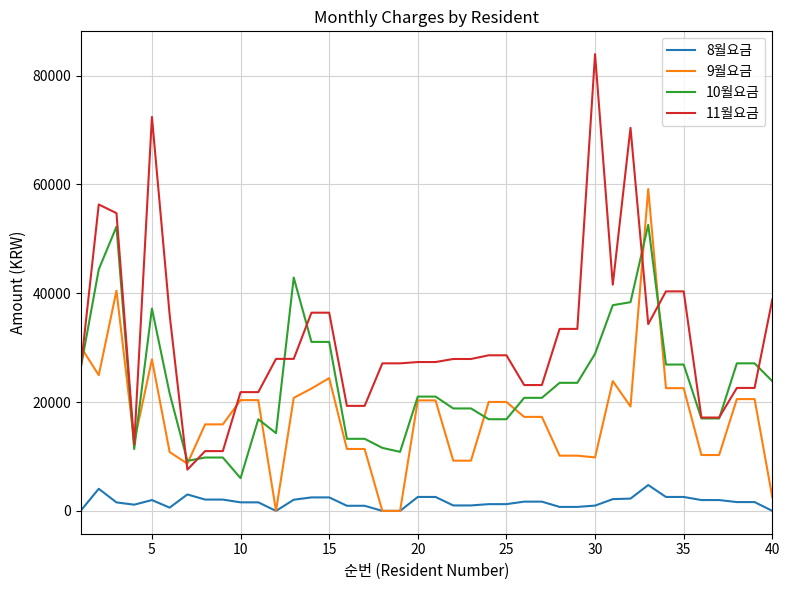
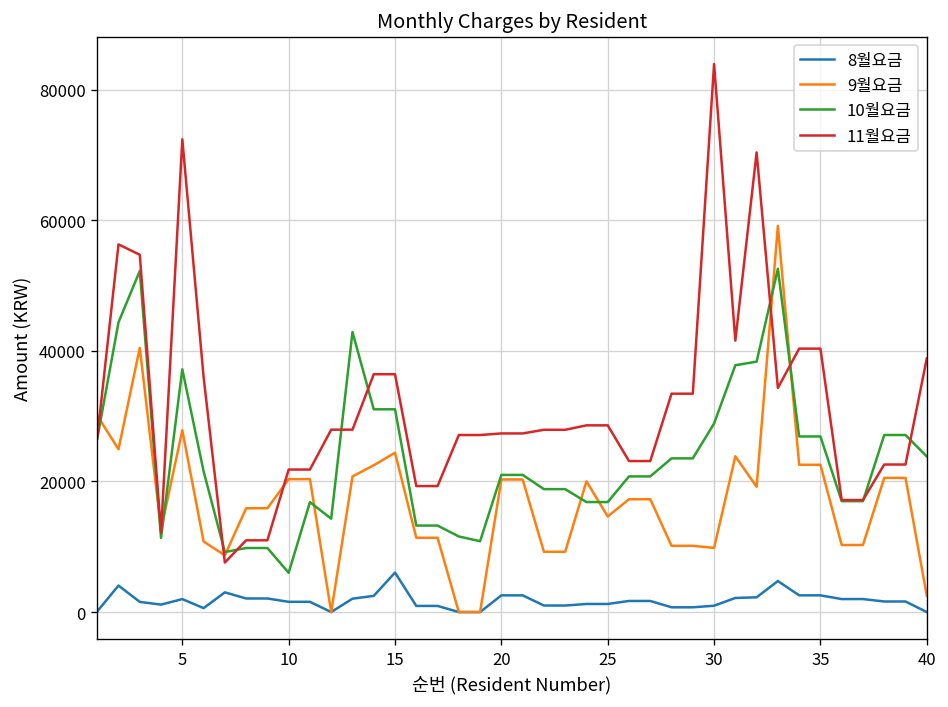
8월요금, 15: 2000 -> 6000
9월요금, 25: 20000 -> 15000
